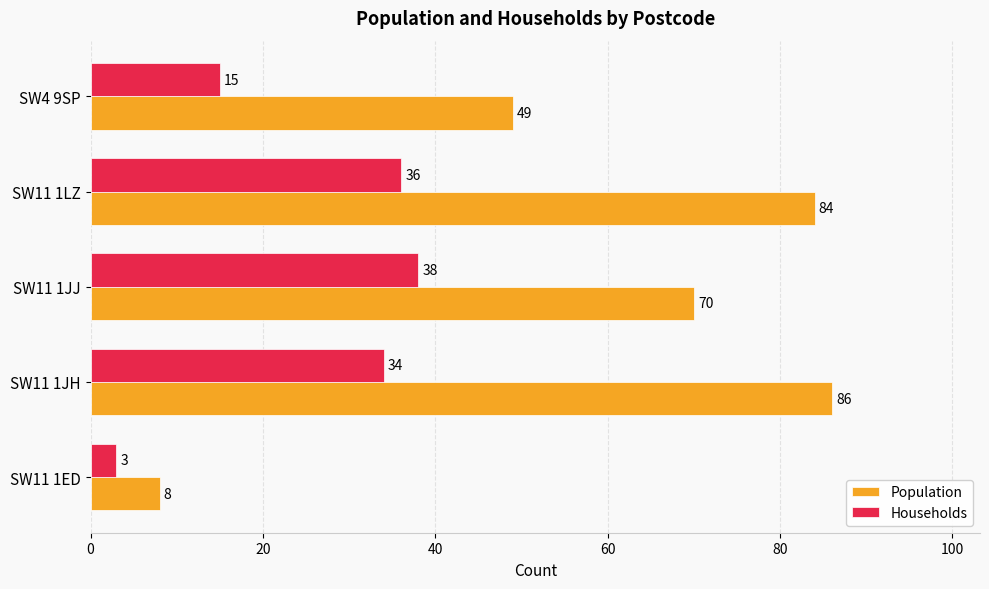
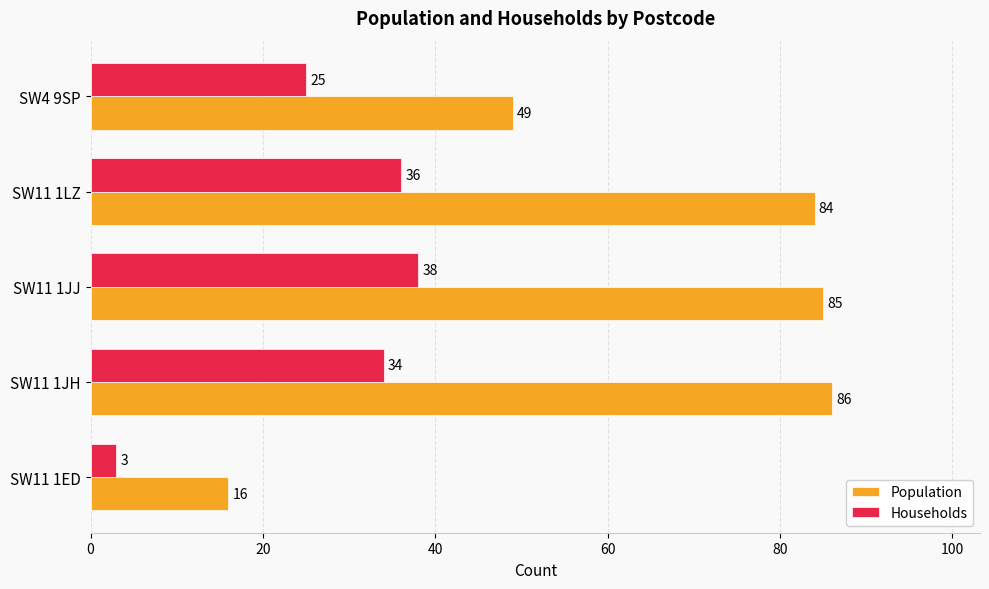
Households, SW4 9SP: 15 -> 25
Population, SW11 1JJ: 70 -> 85
Population, SW11 1ED: 8 -> 16
